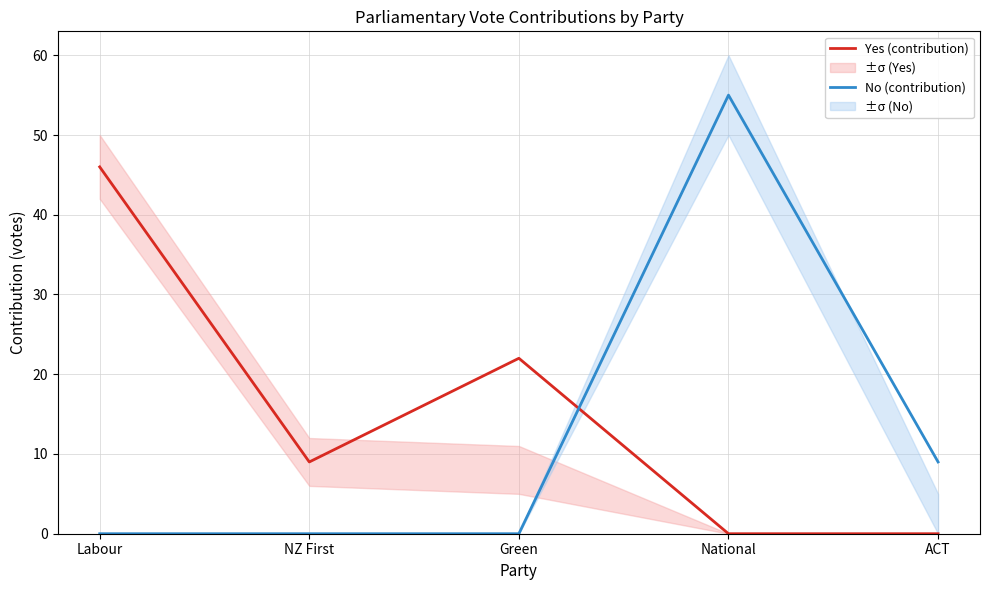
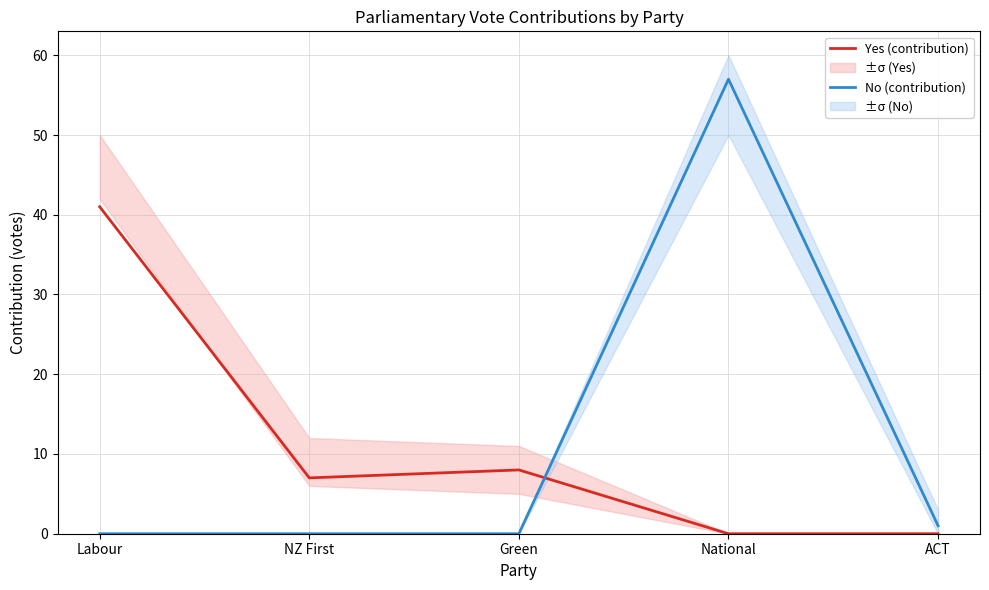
Yes (contribution), Labour: 46 -> 41
Yes (contribution), NZ First: 9 -> 7
Yes (contribution), Green: 22 -> 8
No (contribution), National: 55 -> 57
No (contribution), ACT: 9 -> 1
±σ (No), ACT: 5 -> 3
